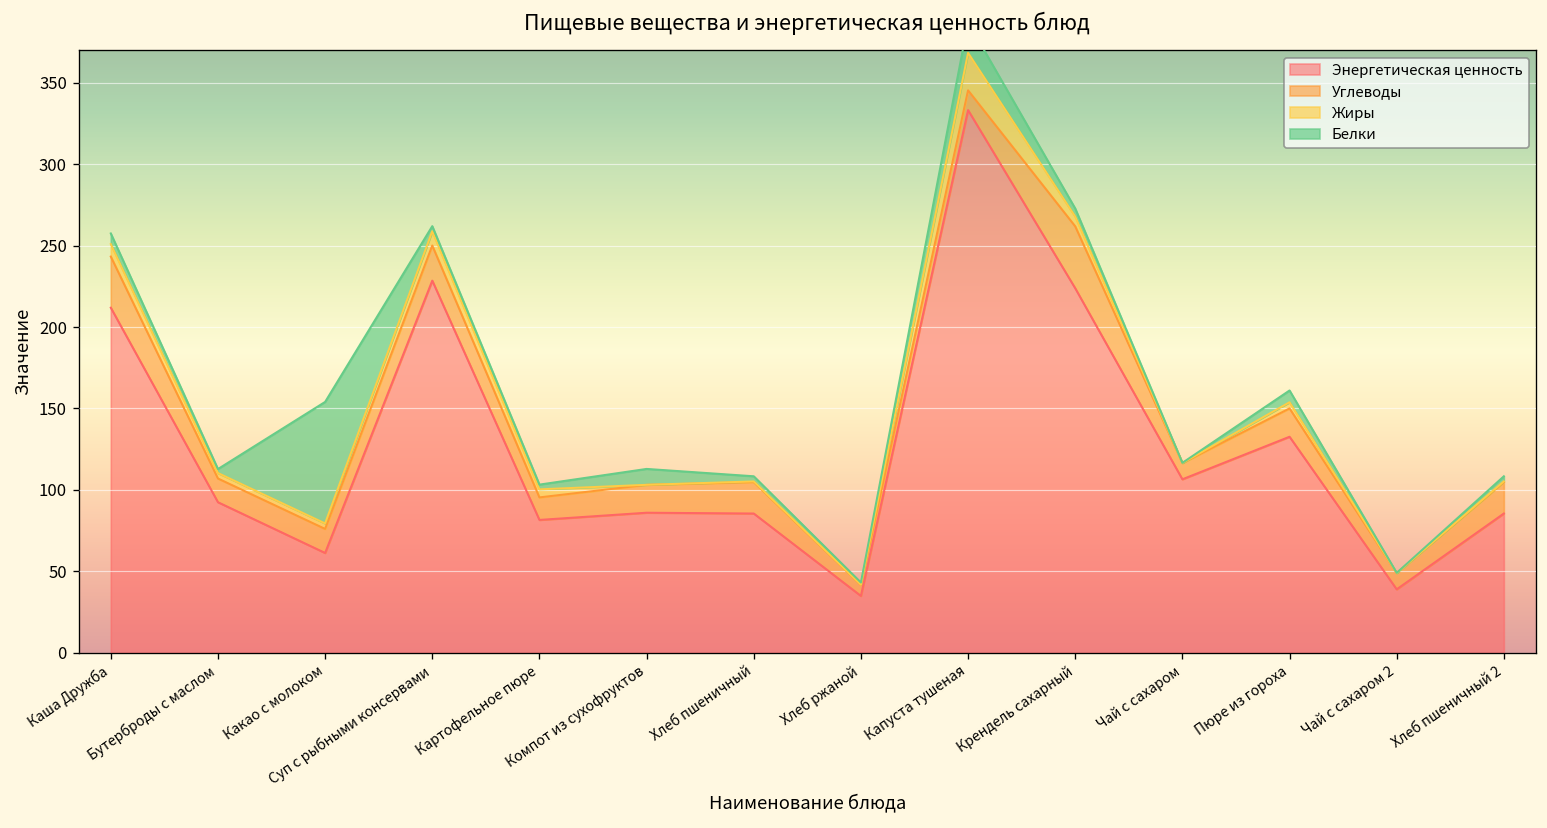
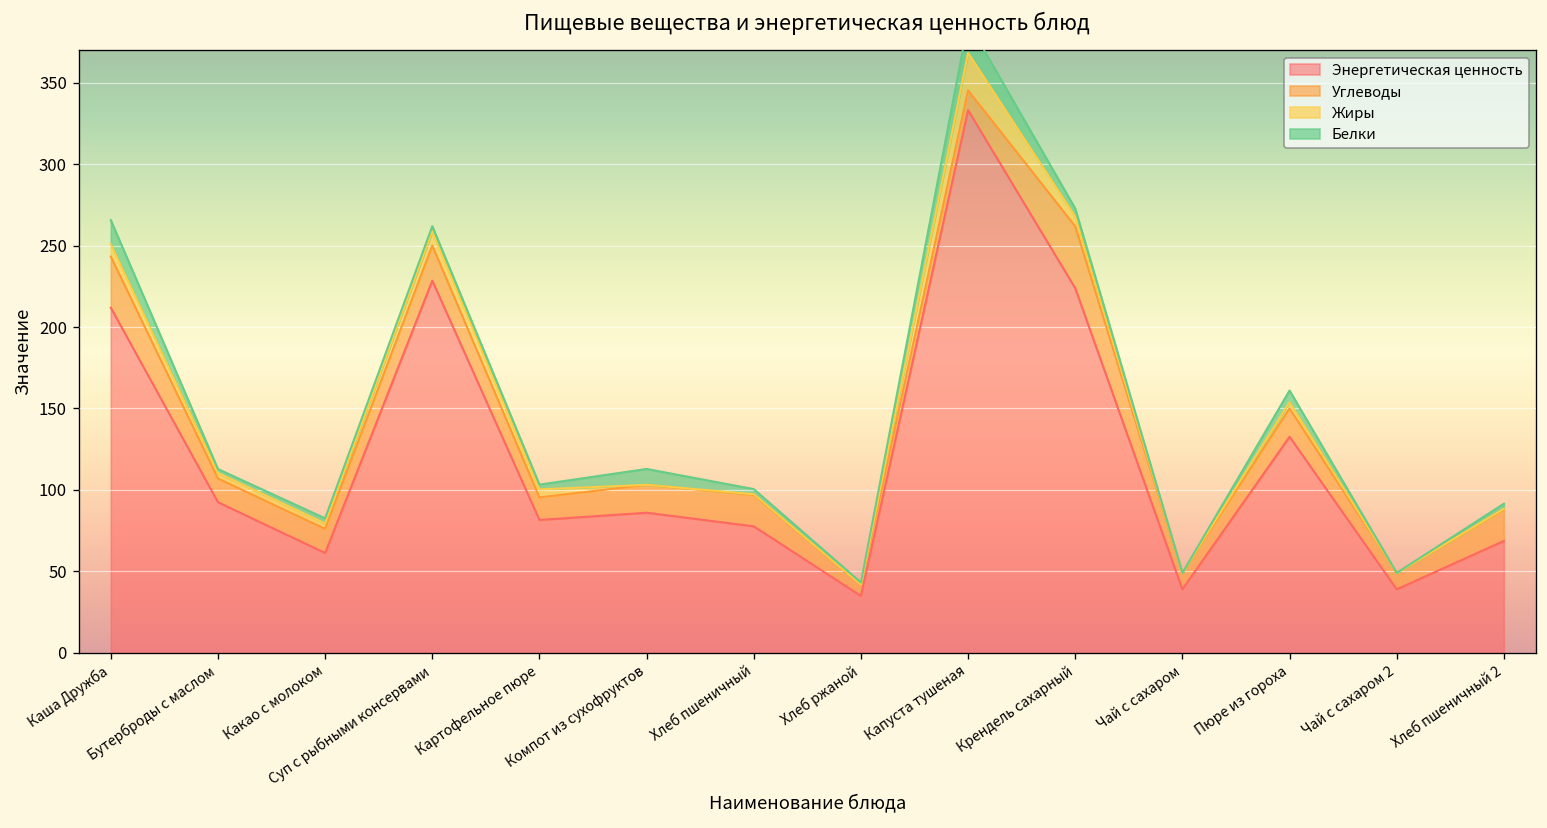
Белки, Каша Дружба: 7 -> 15
Белки, Какао с молоком: 75 -> 3
Энергетическая ценность, Хлеб пшеничный: 85 -> 78
Энергетическая ценность, Чай с сахаром: 106 -> 39
Энергетическая ценность, Хлеб пшеничный 2: 85 -> 69
